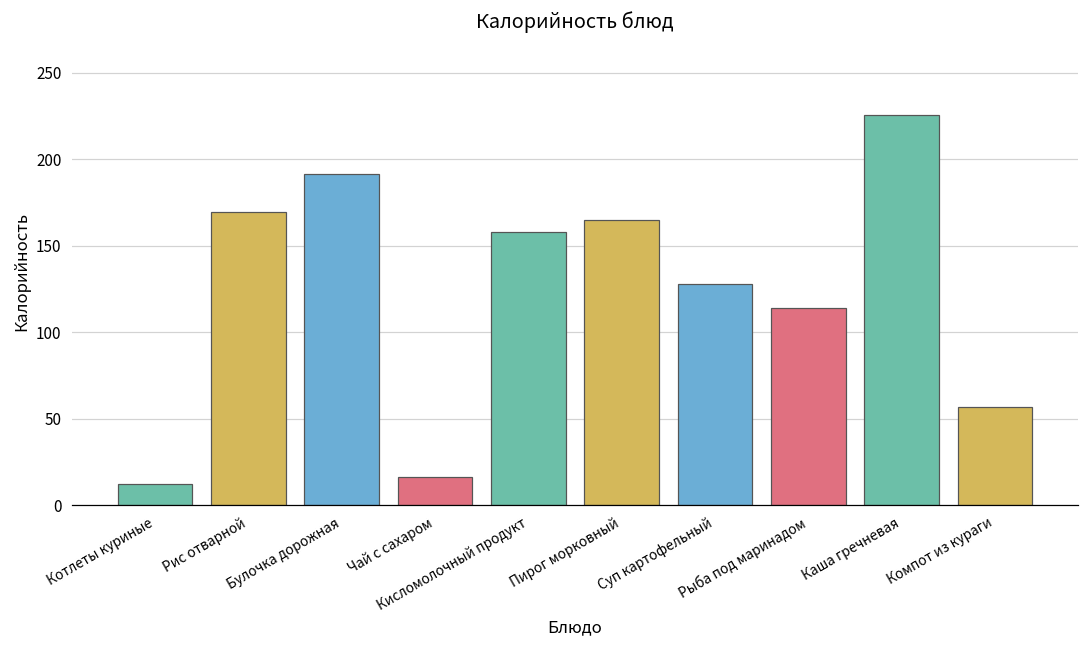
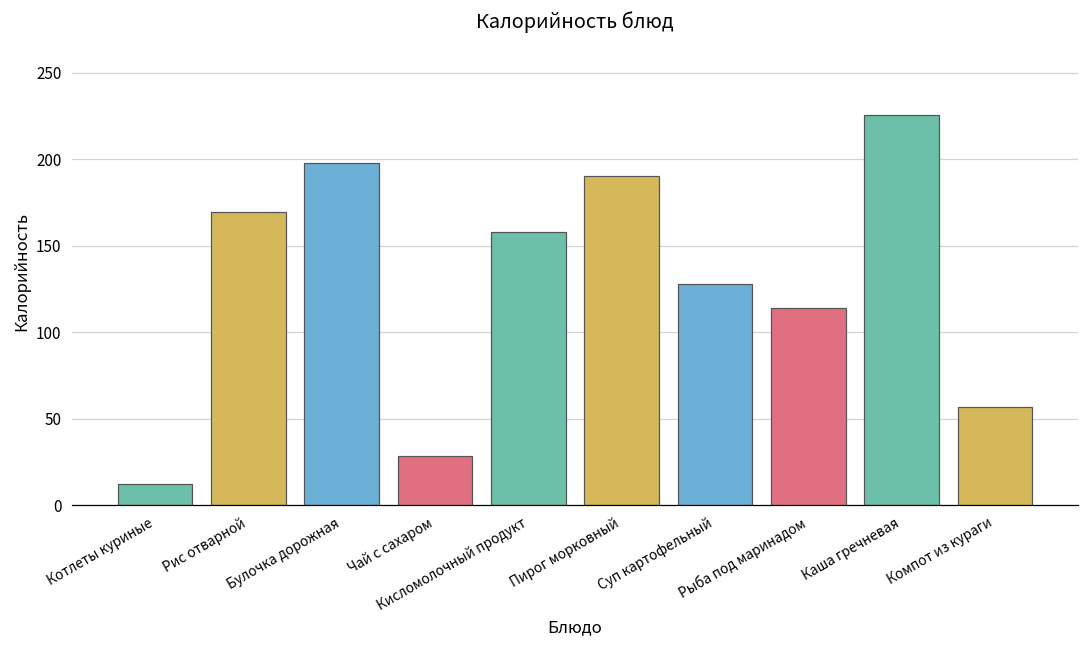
Булочка дорожная: 191 -> 198
Чай с сахаром: 16 -> 28
Пирог морковный: 165 -> 190
